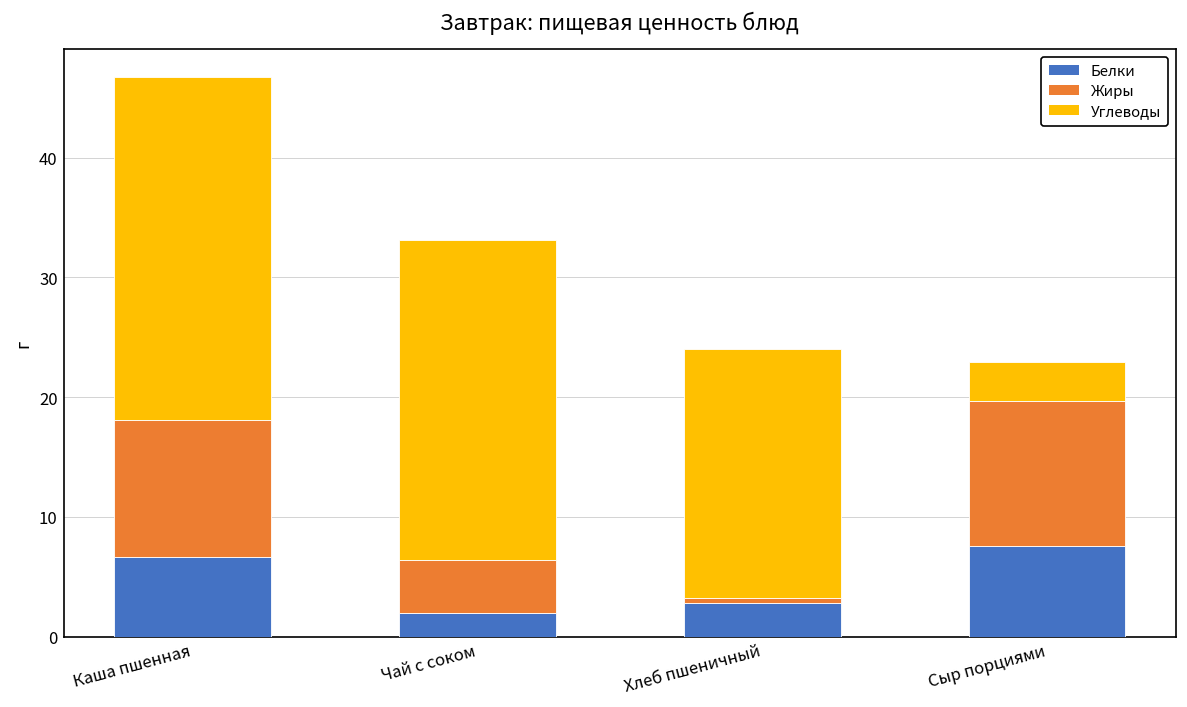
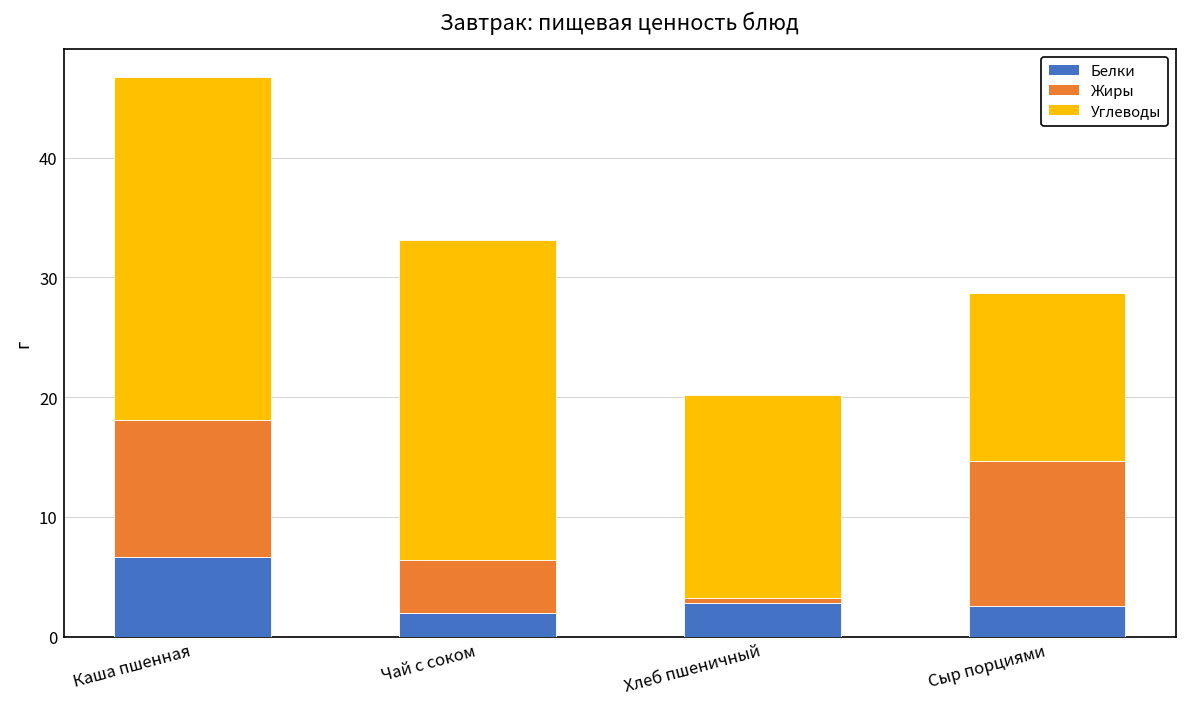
Углеводы, Хлеб пшеничный: 21 -> 17
Белки, Сыр порциями: 8 -> 3
Углеводы, Сыр порциями: 3 -> 14
